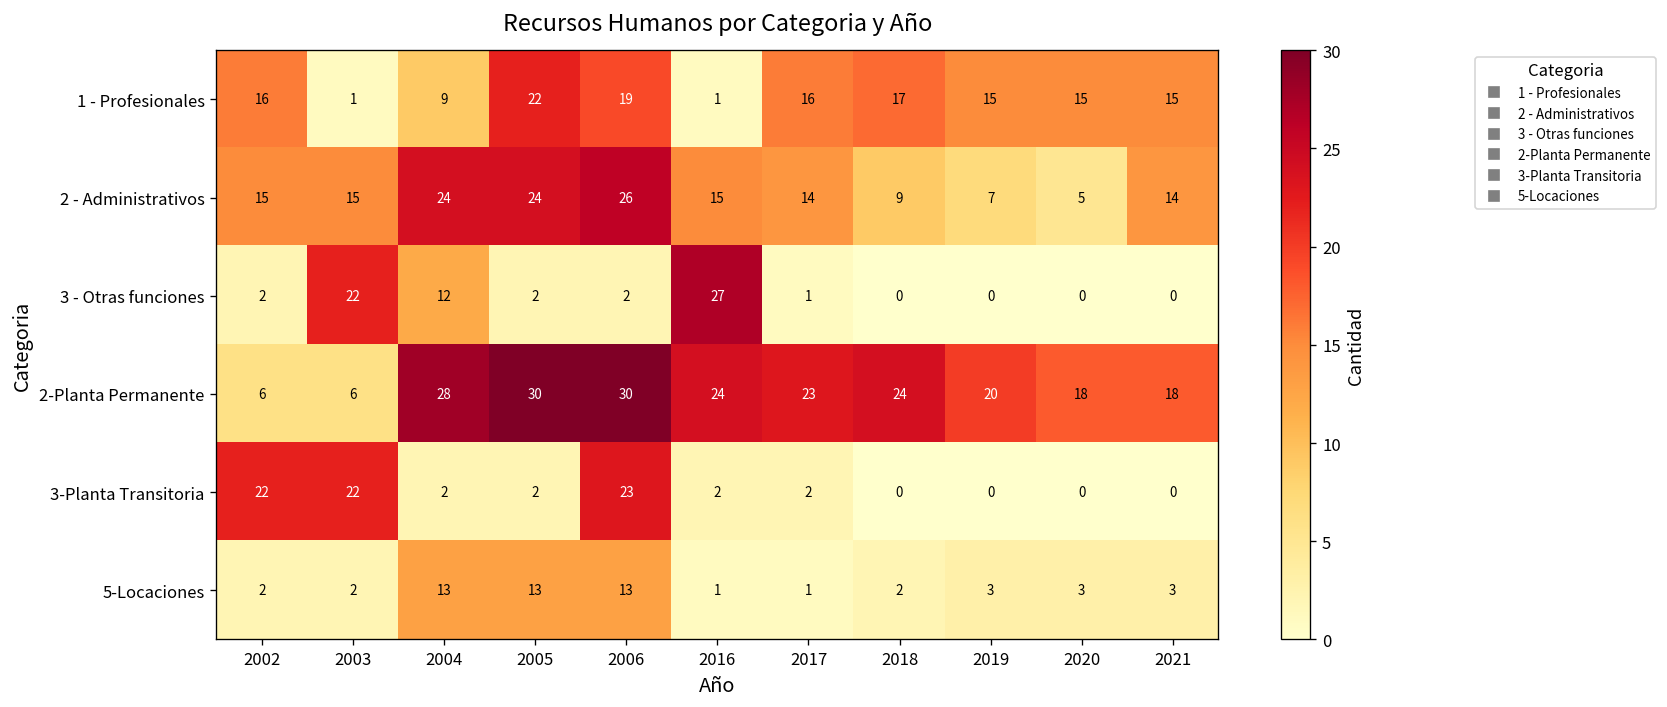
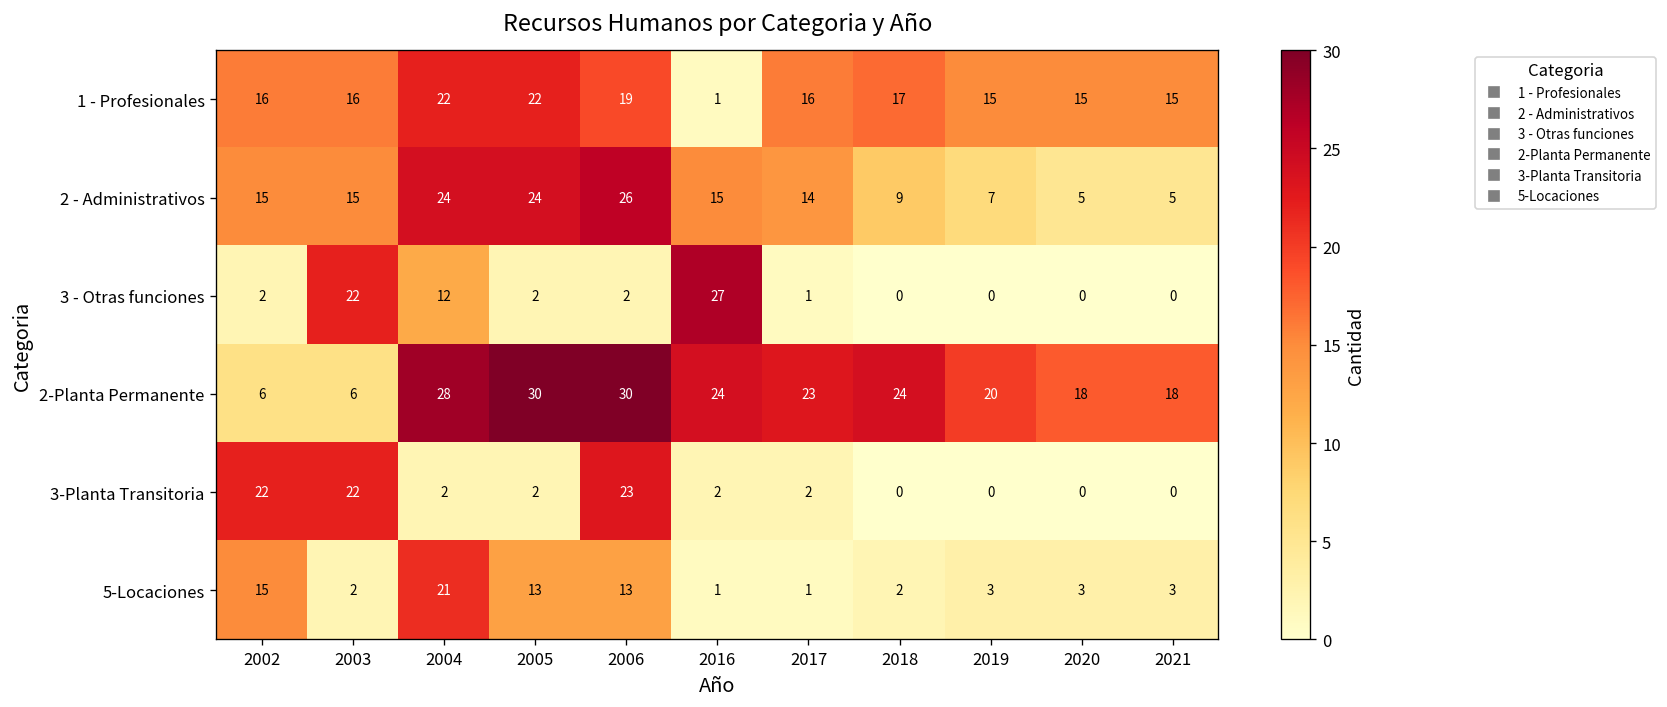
1 - Profesionales, 2003: 1 -> 16
1 - Profesionales, 2004: 9 -> 22
2 - Administrativos, 2021: 14 -> 5
5-Locaciones, 2002: 2 -> 15
5-Locaciones, 2004: 13 -> 21
